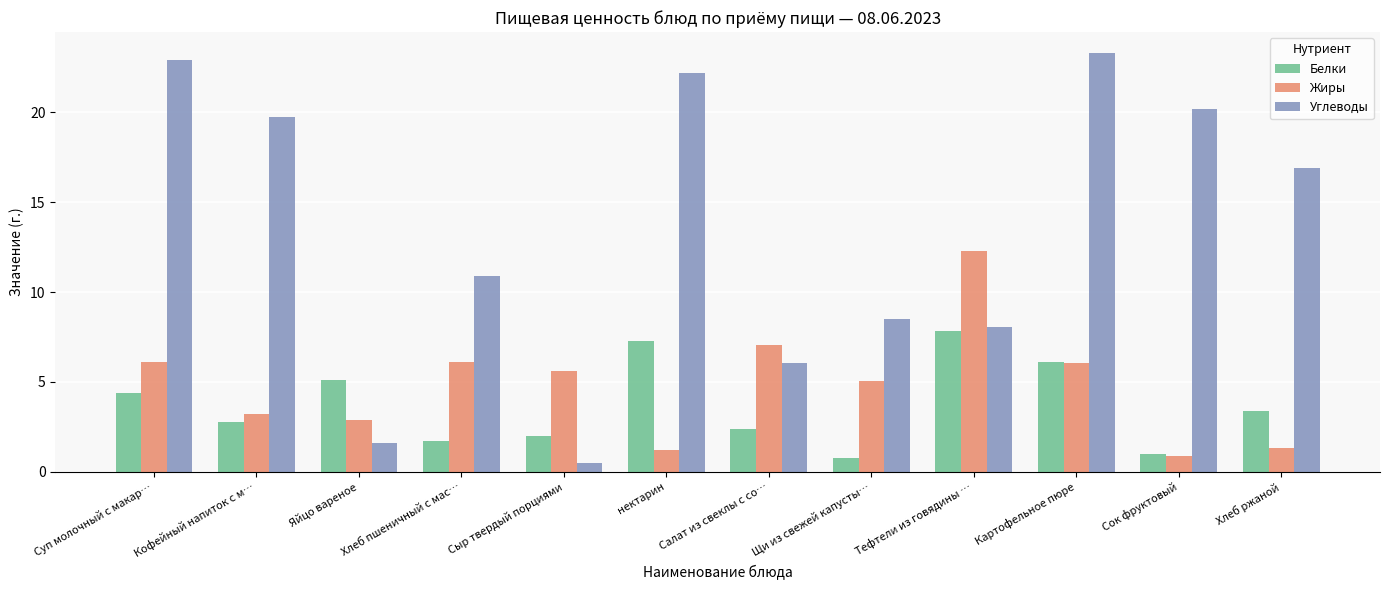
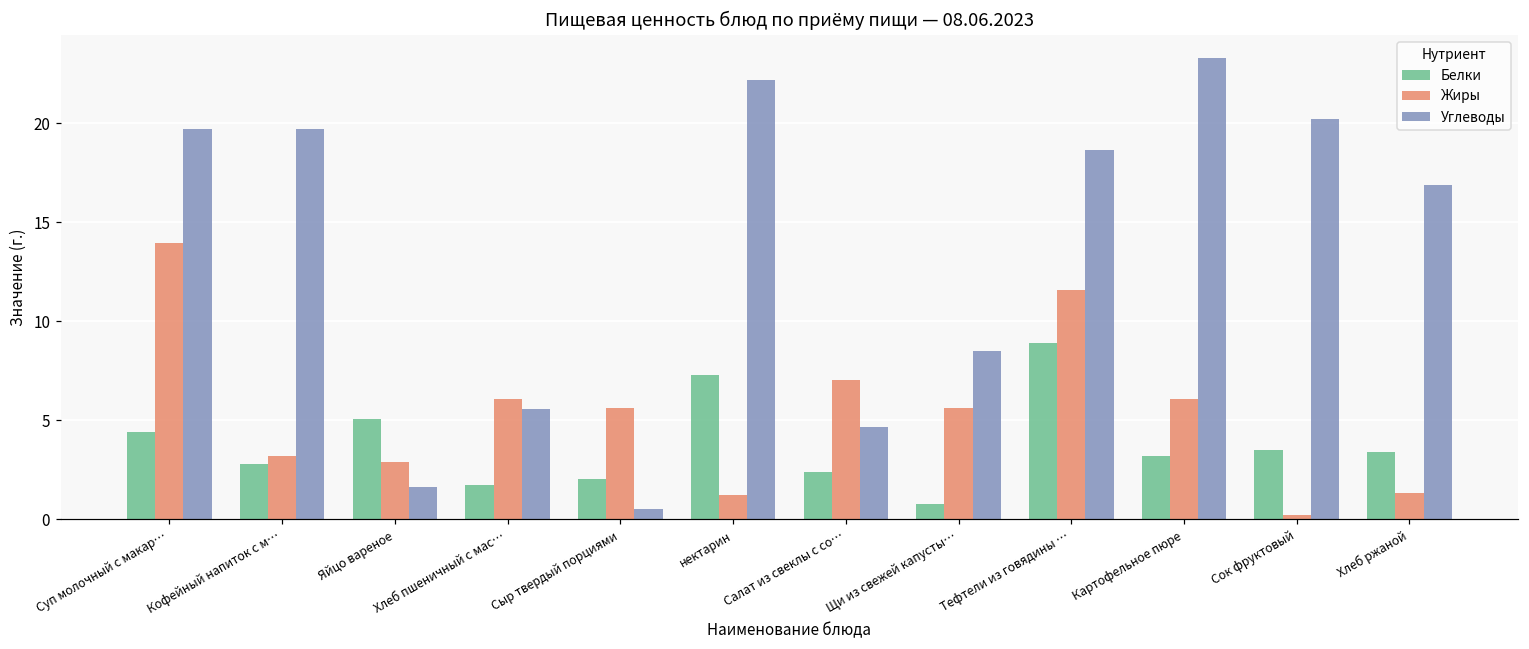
Жиры, Суп молочный с макар…: 6.1 -> 14.0
Углеводы, Суп молочный с макар…: 22.9 -> 19.7
Углеводы, Хлеб пшеничный с мас…: 10.9 -> 5.6
Углеводы, Салат из свеклы с со…: 6.1 -> 4.7
Жиры, Щи из свежей капусты…: 5.1 -> 5.6
Белки, Тефтели из говядины …: 7.8 -> 8.9
Жиры, Тефтели из говядины …: 12.3 -> 11.6
Углеводы, Тефтели из говядины …: 8.1 -> 18.6
Белки, Картофельное пюре: 6.1 -> 3.2
Белки, Сок фруктовый: 1.0 -> 3.5
Жиры, Сок фруктовый: 0.9 -> 0.2
